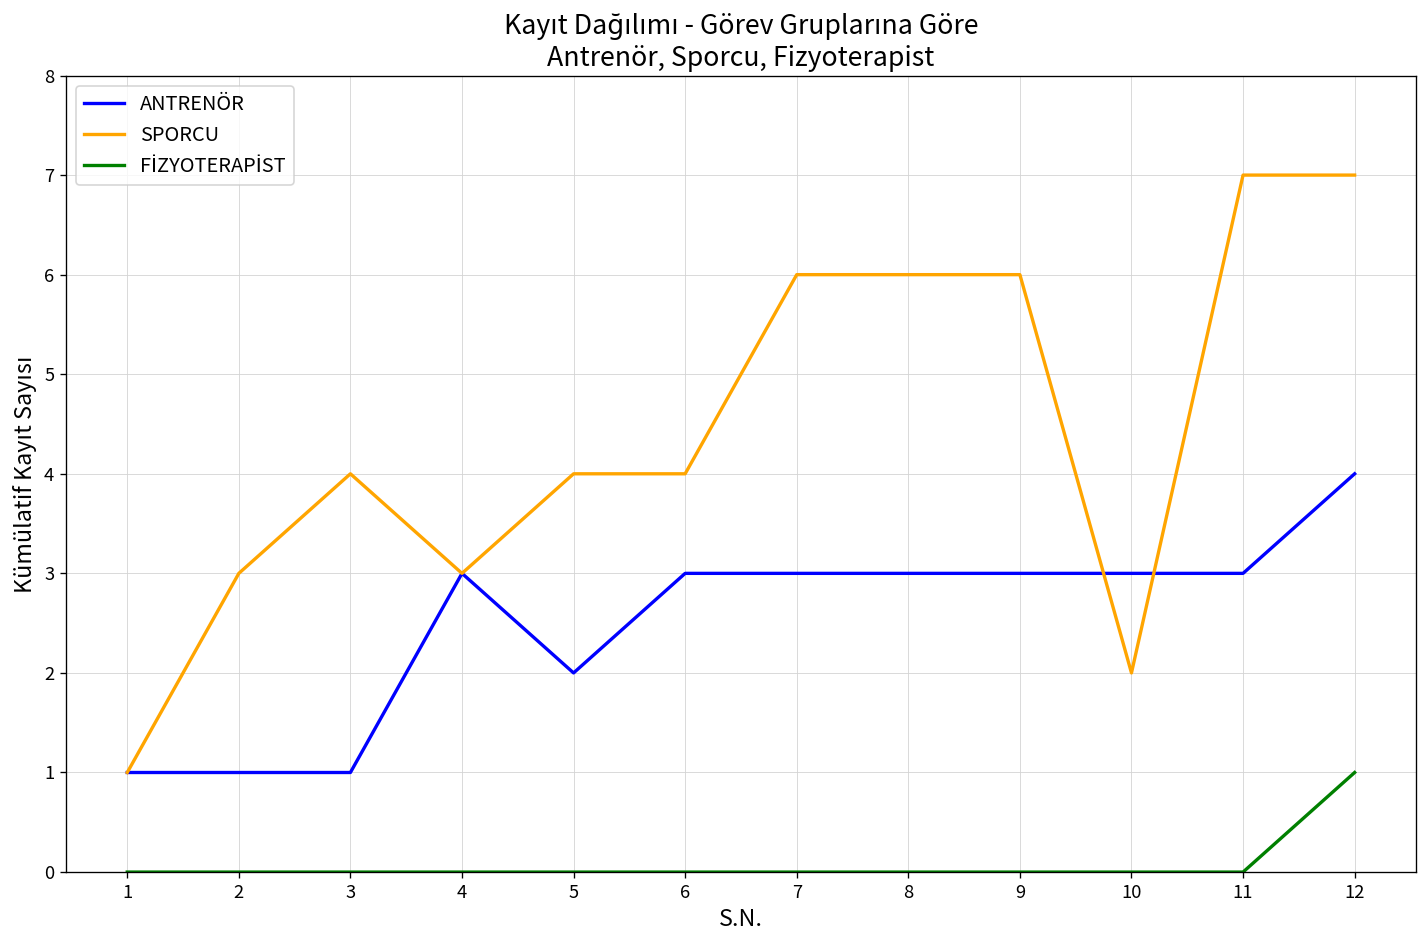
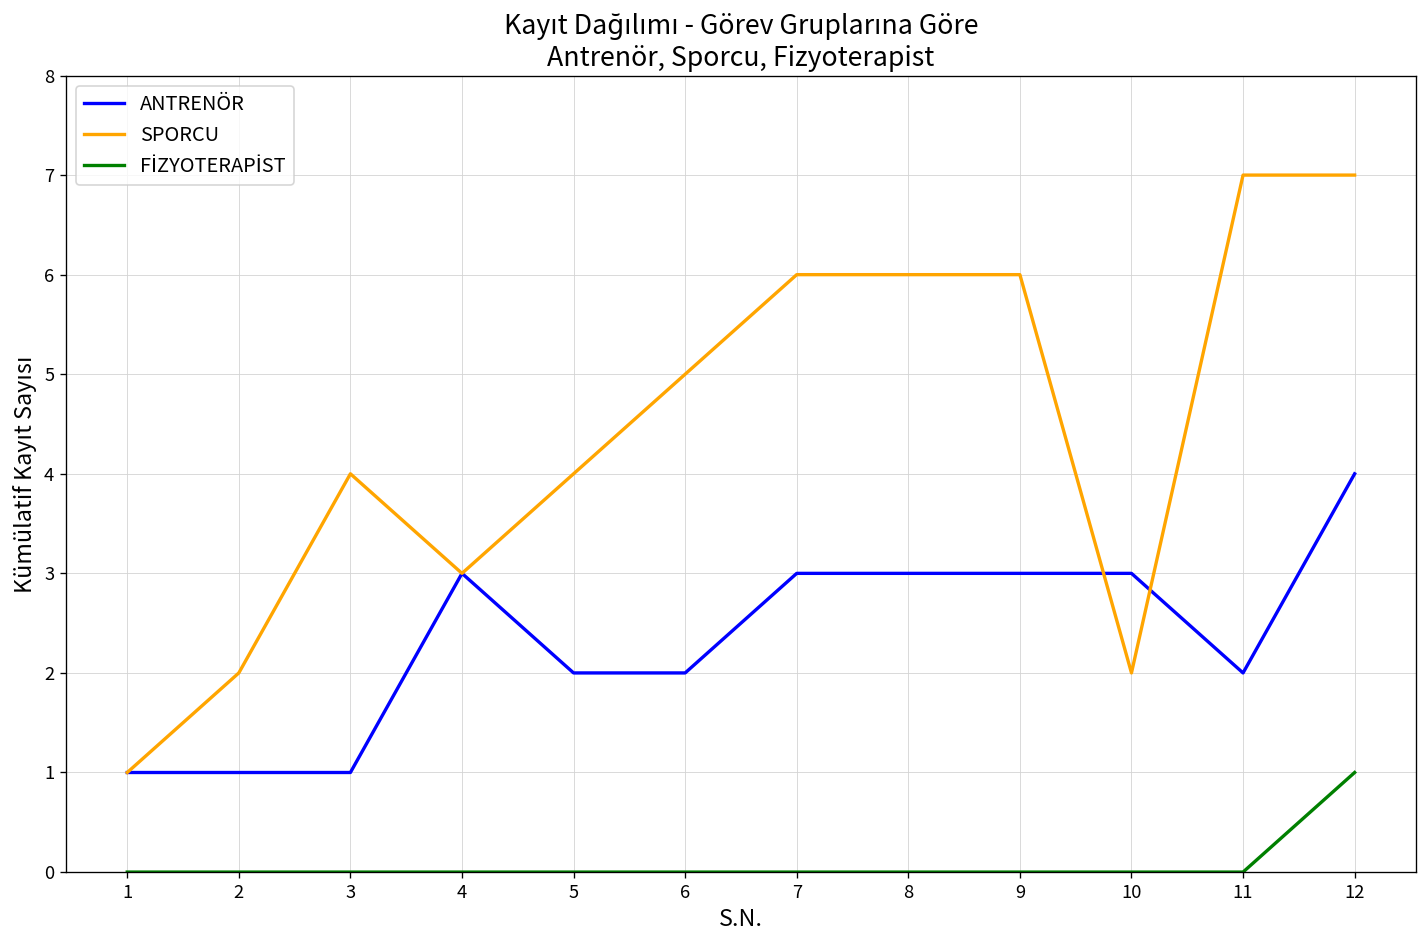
SPORCU, 2: 3 -> 2
ANTRENÖR, 6: 3 -> 2
SPORCU, 6: 4 -> 5
ANTRENÖR, 11: 3 -> 2
